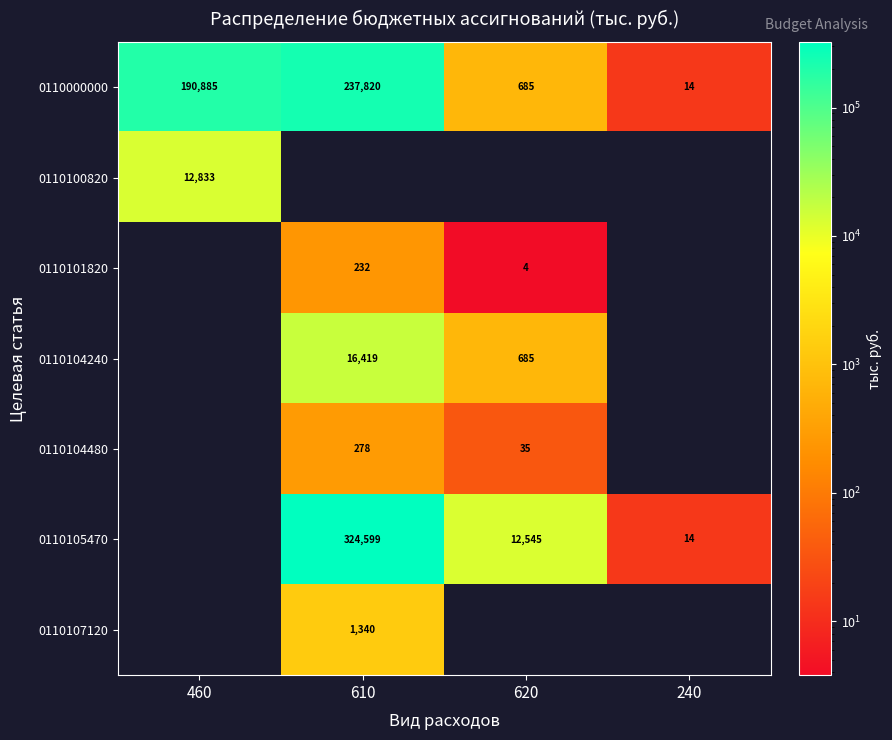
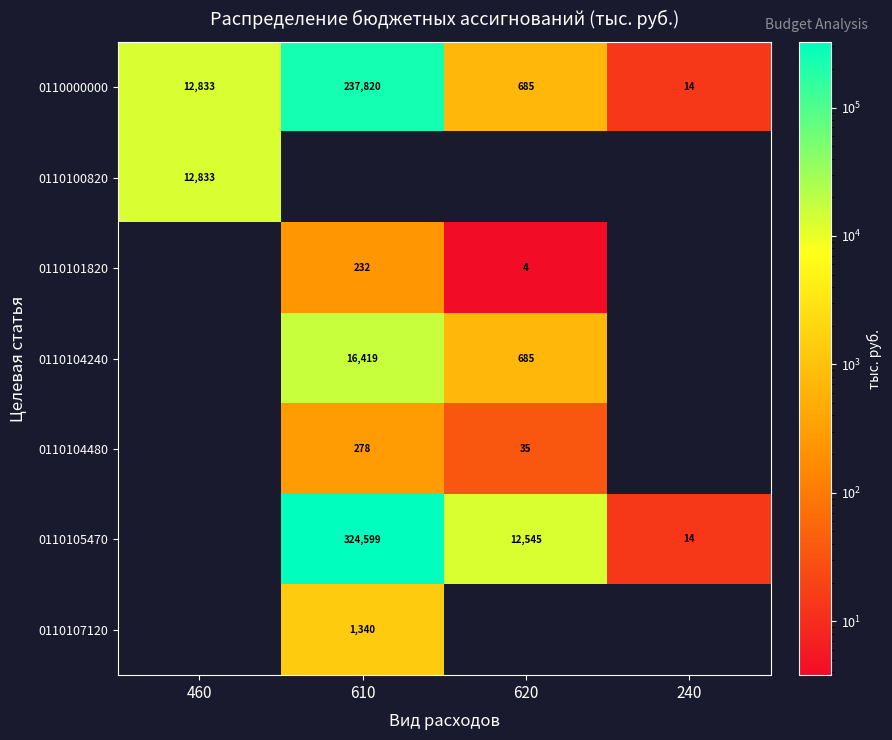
0110000000, 460: 190,885 -> 12,833
